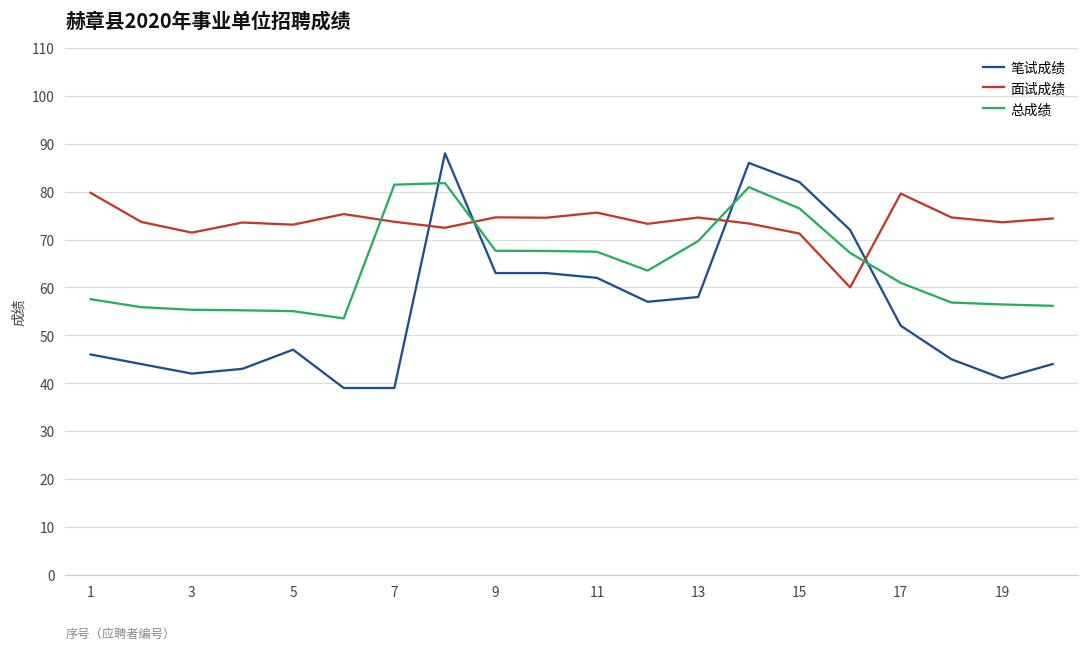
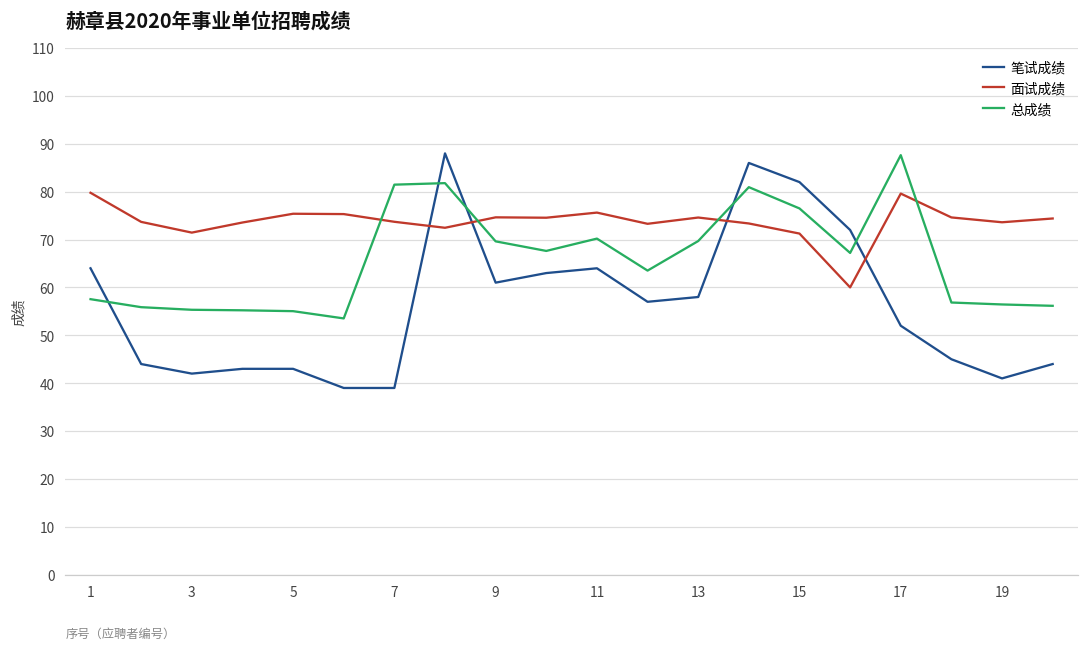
笔试成绩, 1: 46 -> 64
笔试成绩, 5: 47 -> 43
面试成绩, 5: 73 -> 75
笔试成绩, 9: 63 -> 61
总成绩, 9: 68 -> 70
笔试成绩, 11: 62 -> 64
总成绩, 11: 67 -> 70
总成绩, 17: 61 -> 88
